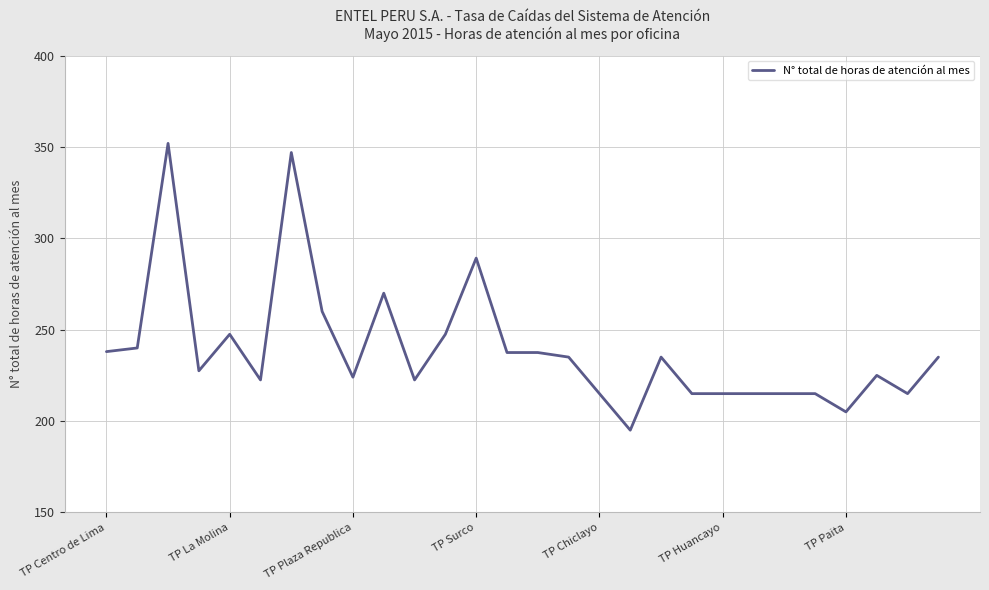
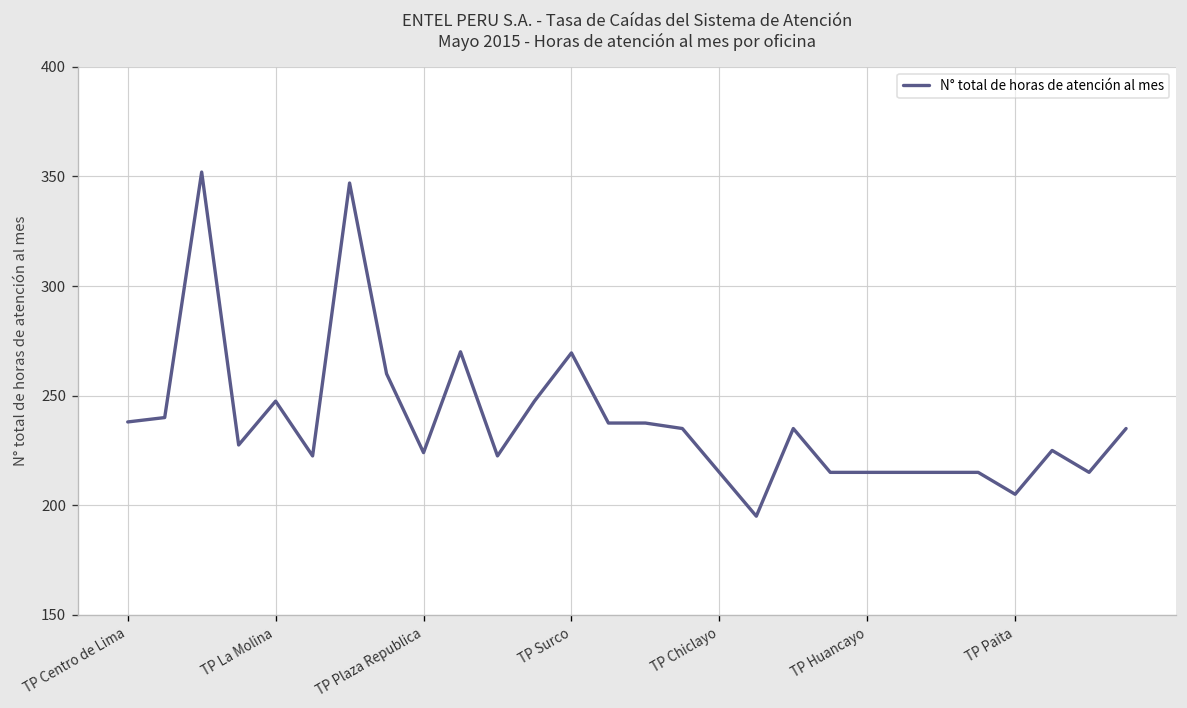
TP Surco: 289 -> 270
